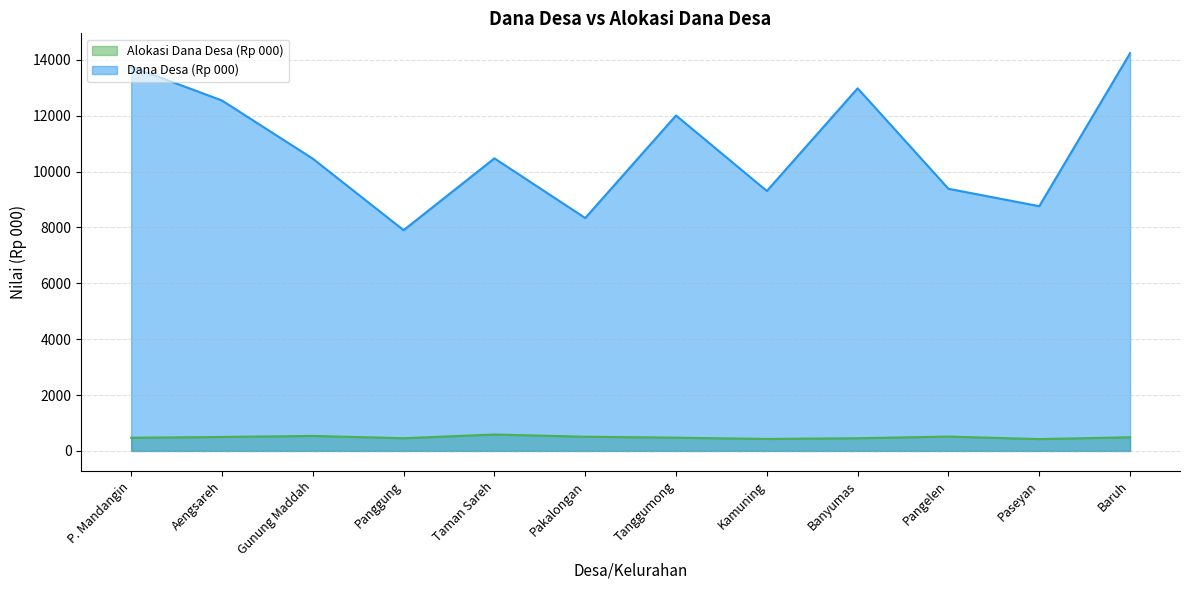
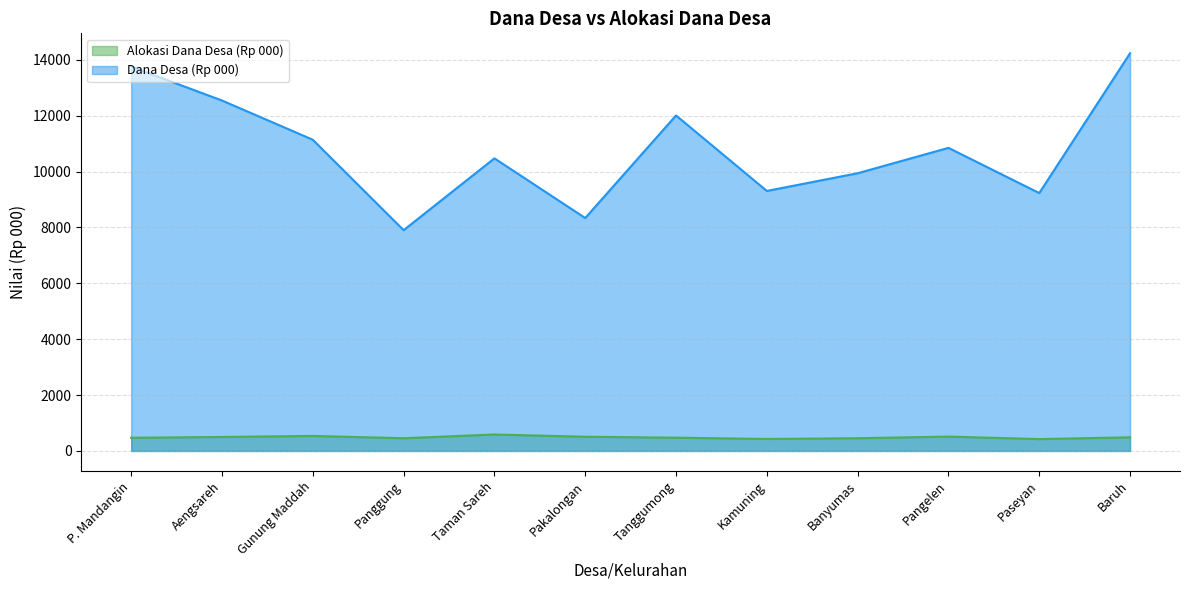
Dana Desa (Rp 000), Gunung Maddah: 10500 -> 11100
Dana Desa (Rp 000), Banyumas: 13000 -> 9900
Dana Desa (Rp 000), Pangelen: 9400 -> 10800
Dana Desa (Rp 000), Paseyan: 8800 -> 9200
